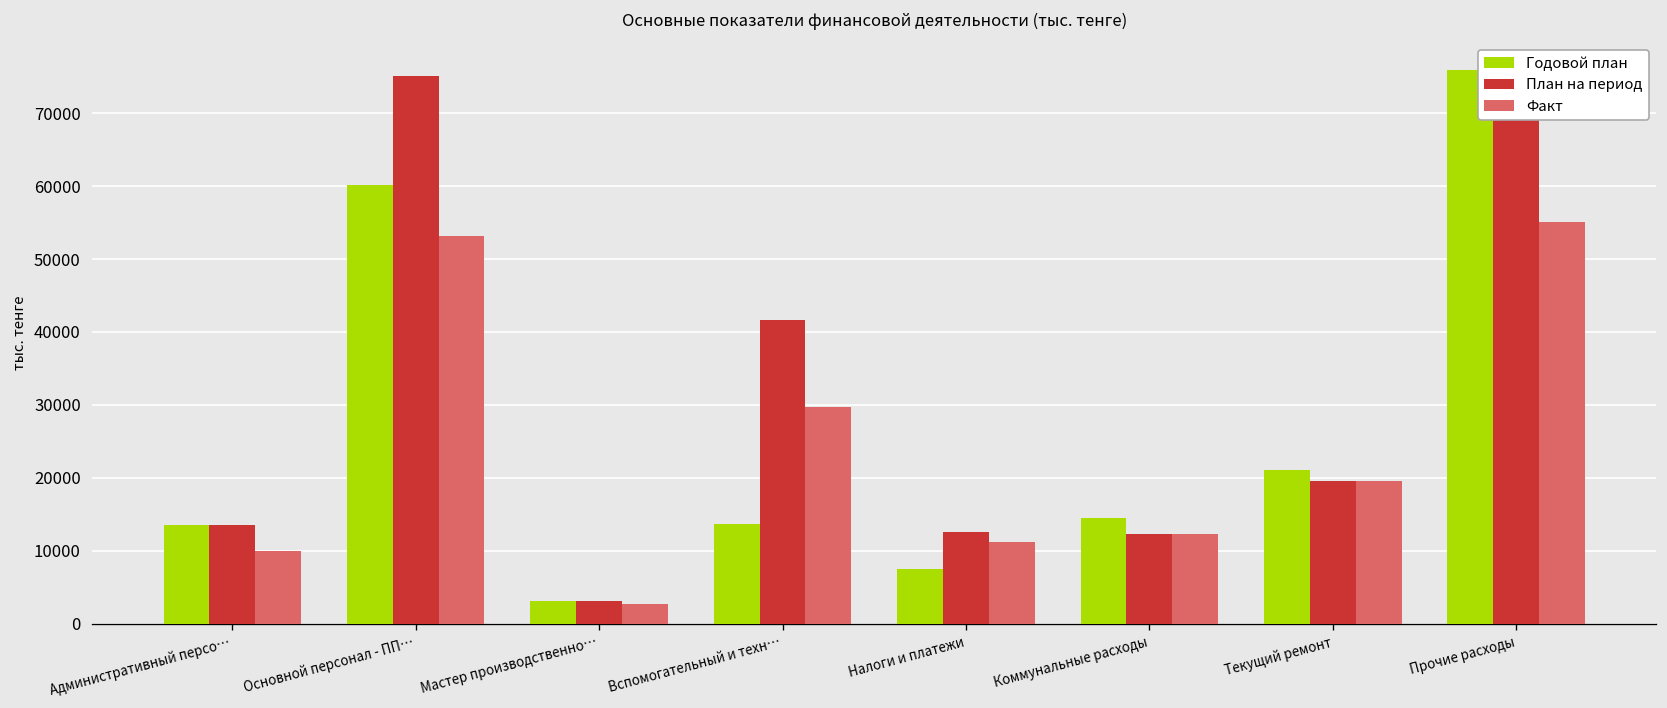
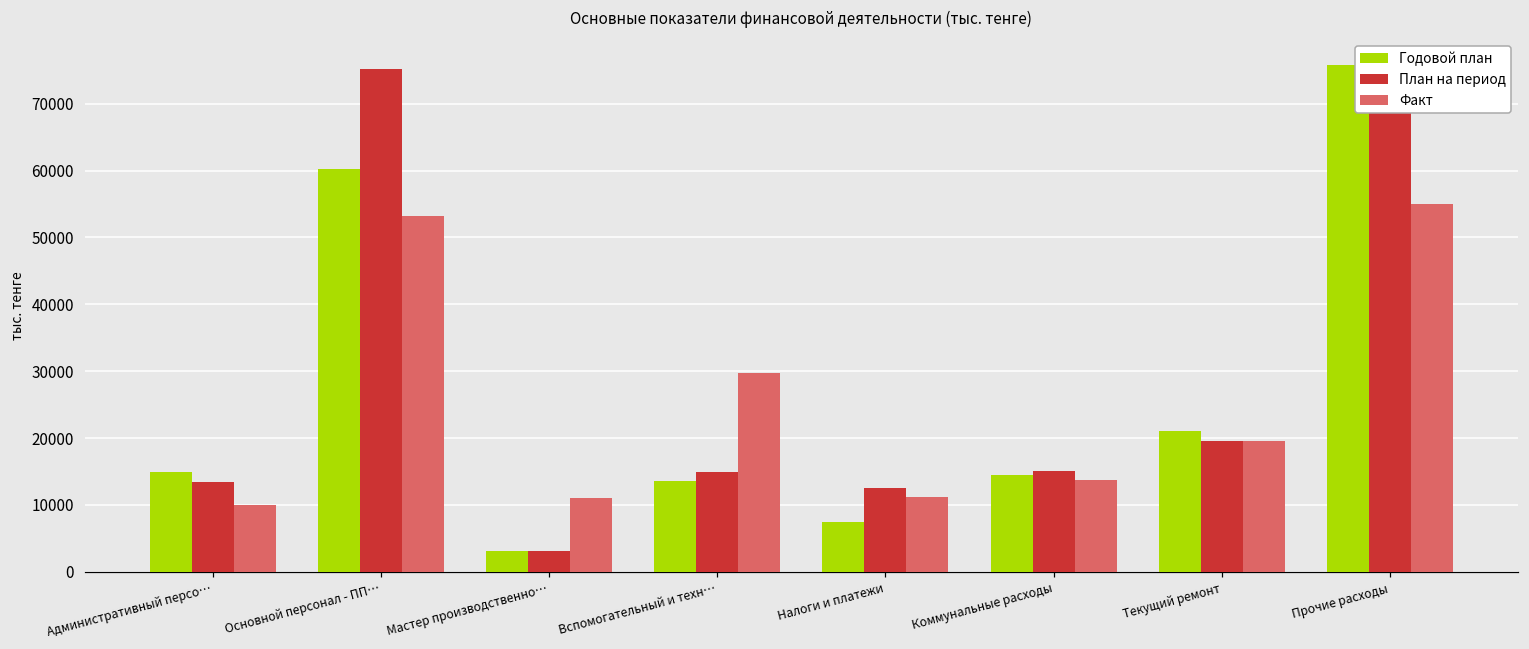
Годовой план, Административный персо…: 13000 -> 15000
Факт, Мастер производственно…: 3000 -> 11000
План на период, Вспомогательный и техн…: 42000 -> 15000
План на период, Коммунальные расходы: 12000 -> 15000
Факт, Коммунальные расходы: 12000 -> 14000
